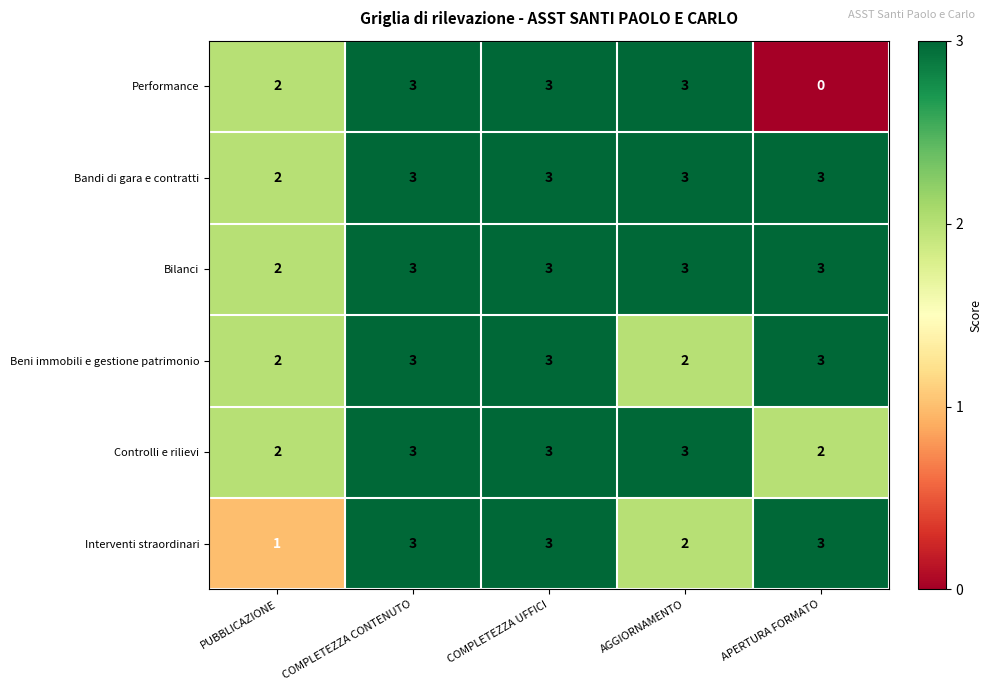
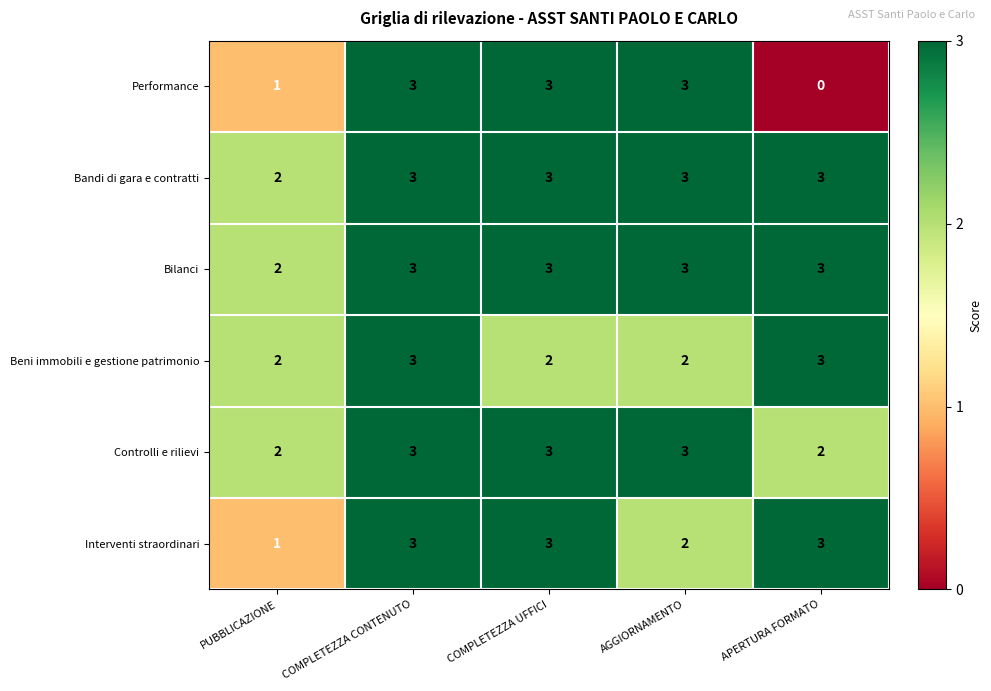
Performance, PUBBLICAZIONE: 2 -> 1
Beni immobili e gestione patrimonio, COMPLETEZZA UFFICI: 3 -> 2
